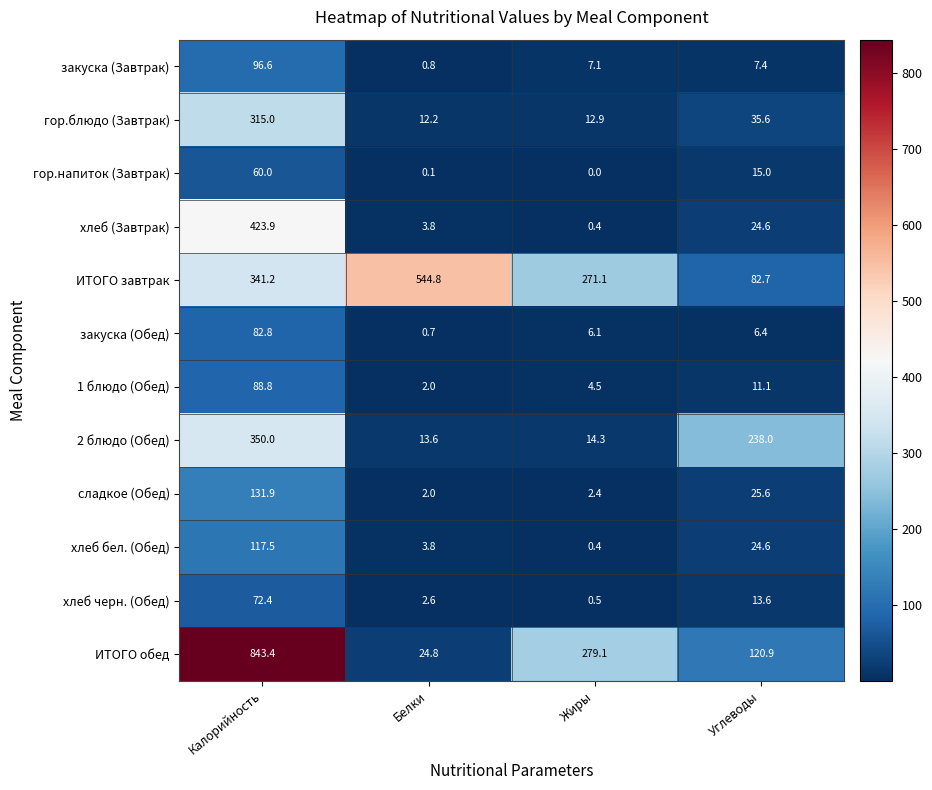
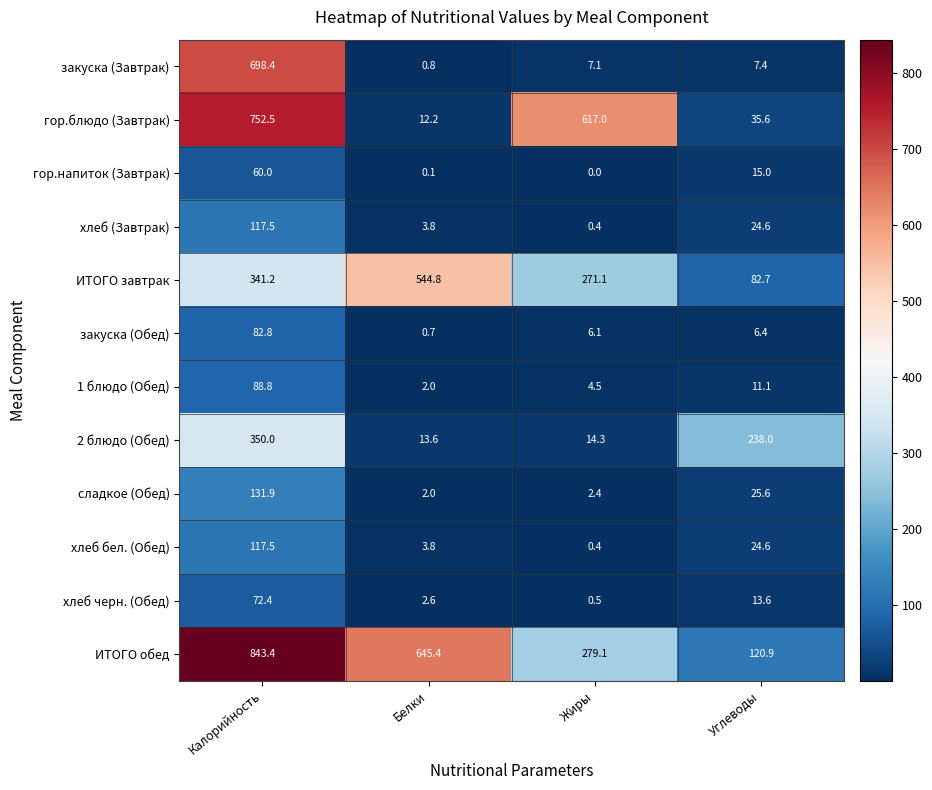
закуска (Завтрак), Калорийность: 96.6 -> 698.4
гор.блюдо (Завтрак), Калорийность: 315.0 -> 752.5
гор.блюдо (Завтрак), Жиры: 12.9 -> 617.0
хлеб (Завтрак), Калорийность: 423.9 -> 117.5
ИТОГО обед, Белки: 24.8 -> 645.4
